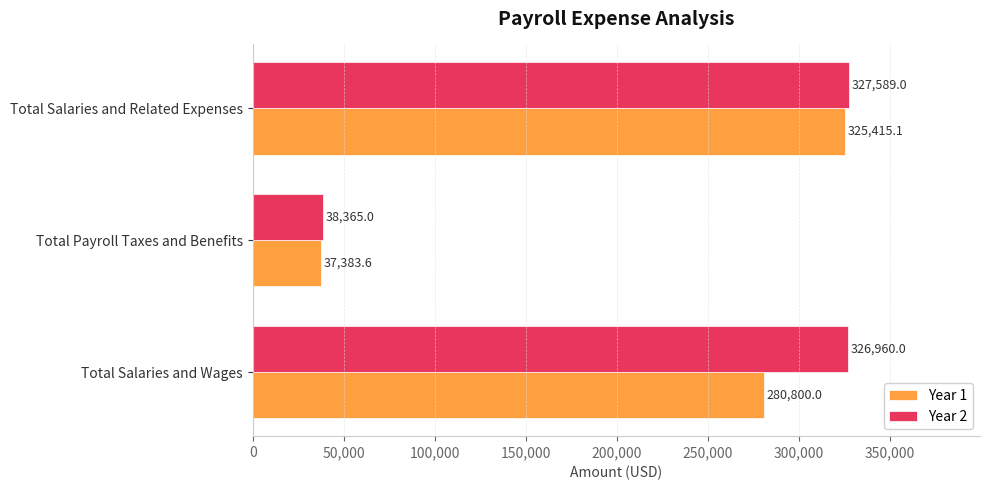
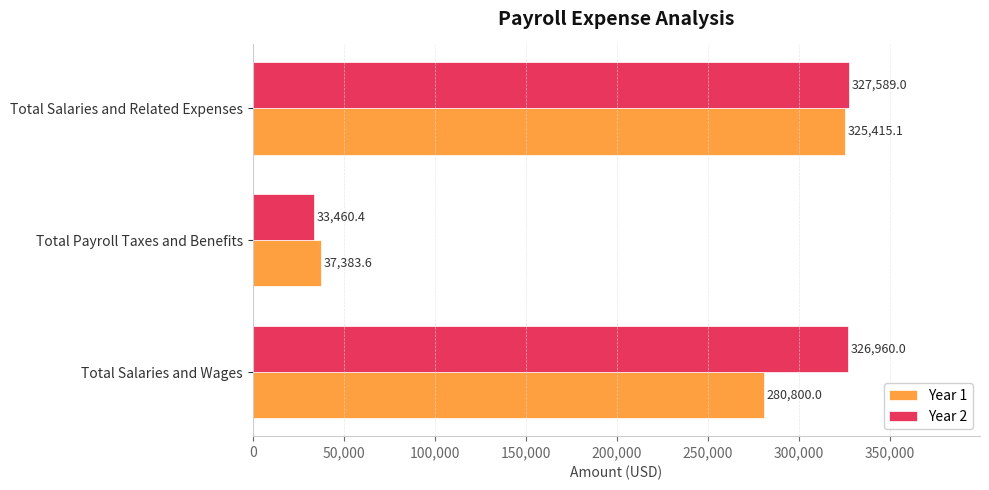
Year 2, Total Payroll Taxes and Benefits: 38,365.0 -> 33,460.4
